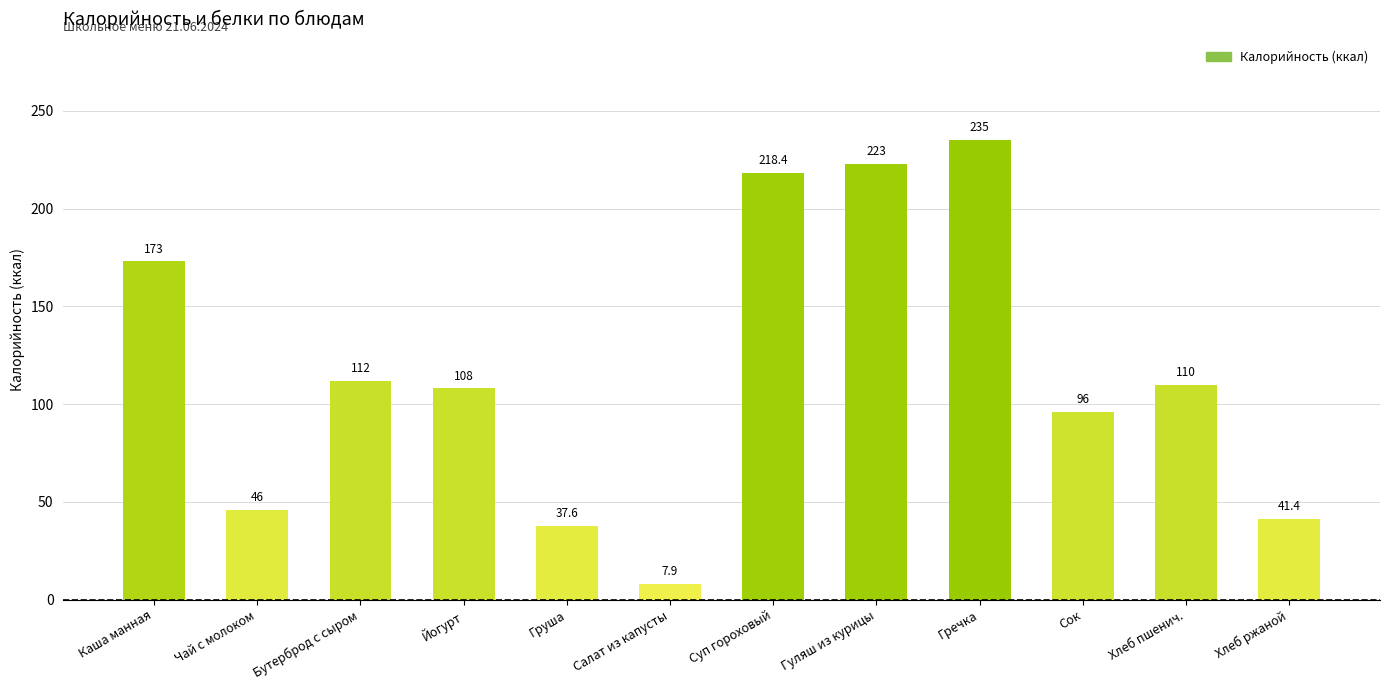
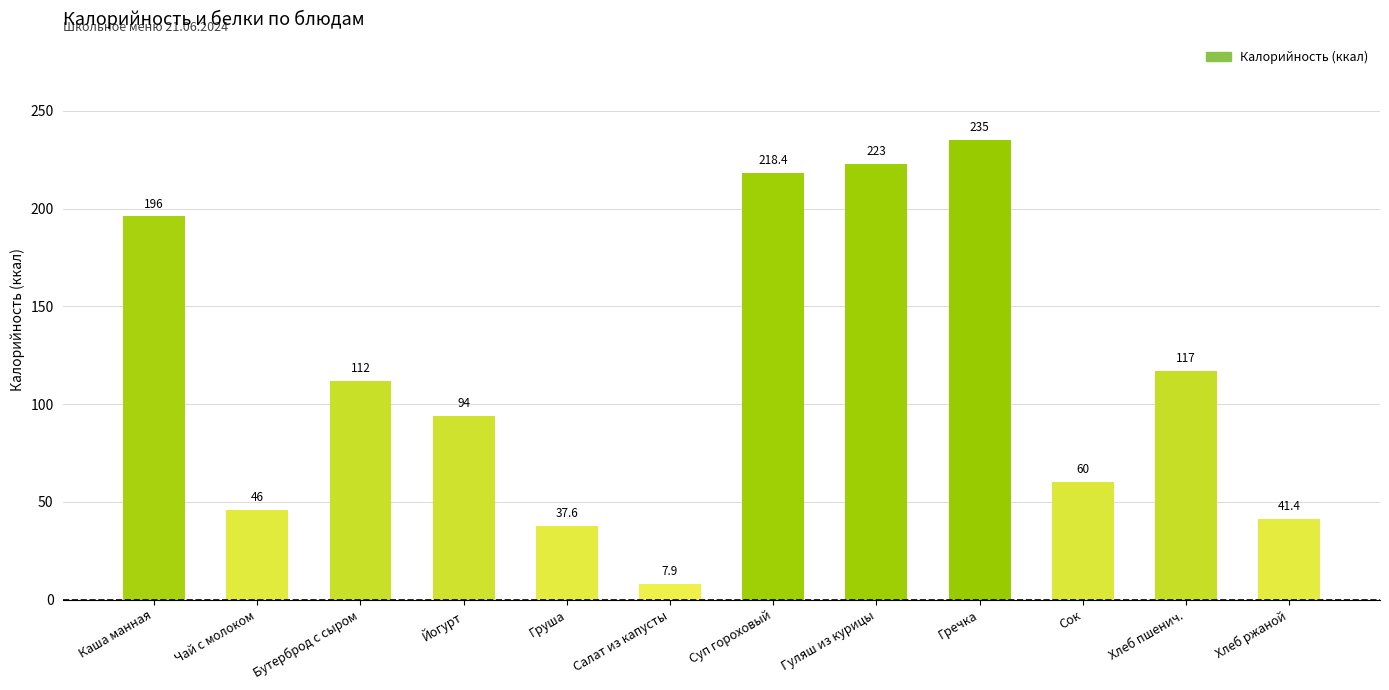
Каша манная: 173 -> 196
Йогурт: 108 -> 94
Сок: 96 -> 60
Хлеб пшенич.: 110 -> 117
